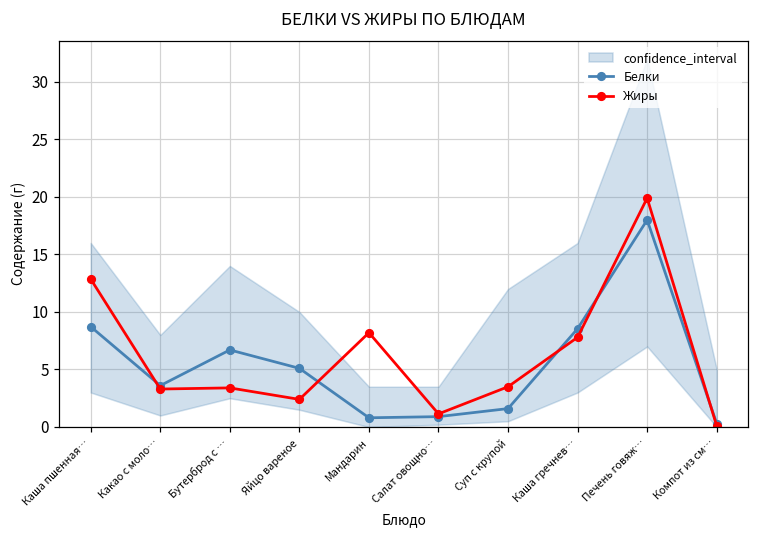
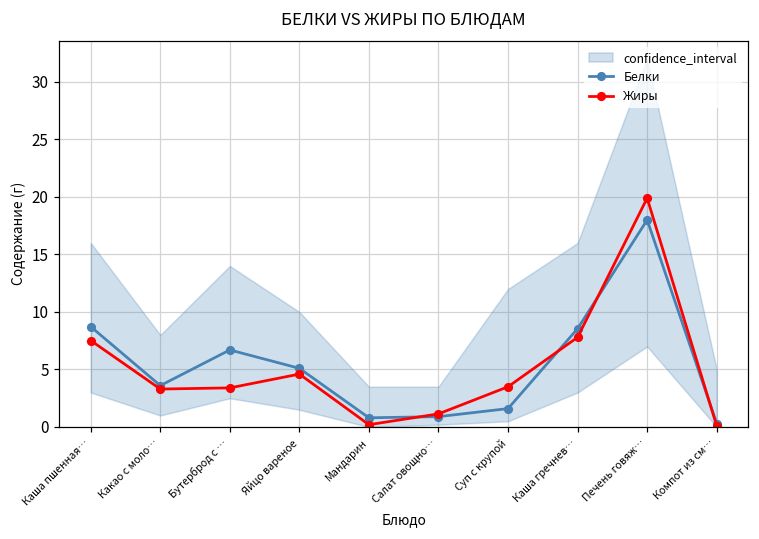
Жиры, Каша пшенная…: 12.9 -> 7.5
Жиры, Яйцо вареное: 2.4 -> 4.6
Жиры, Мандарин: 8.2 -> 0.2
